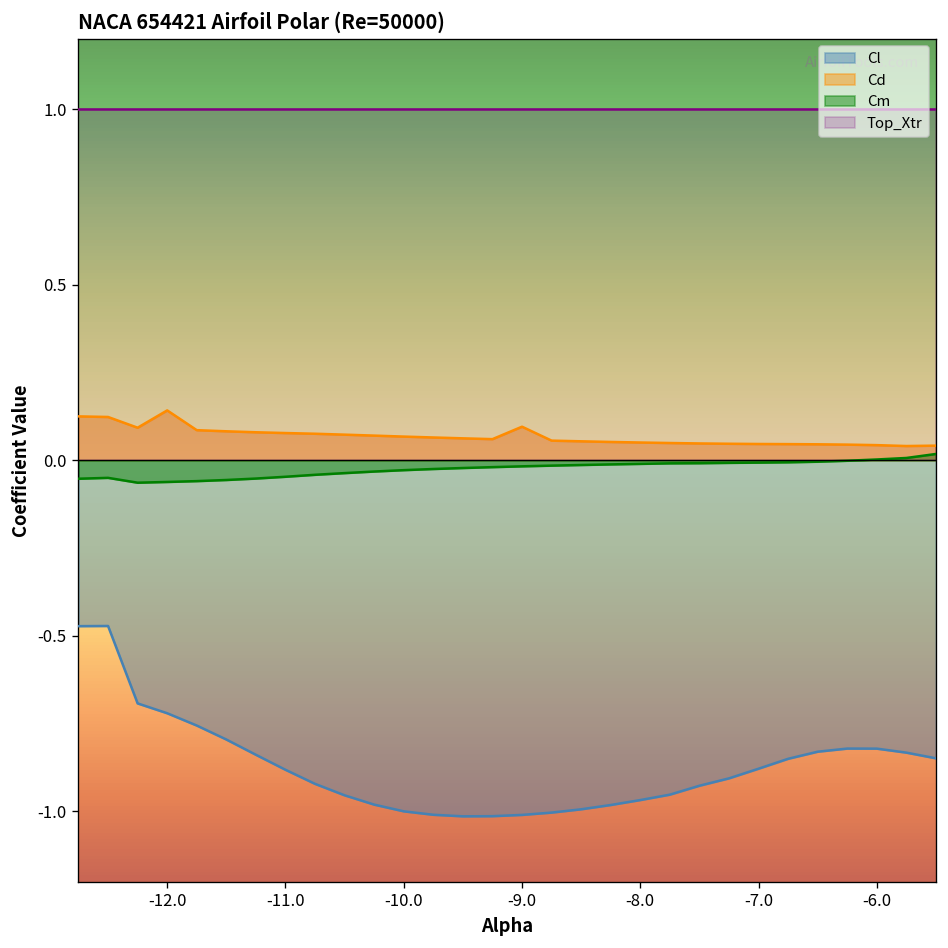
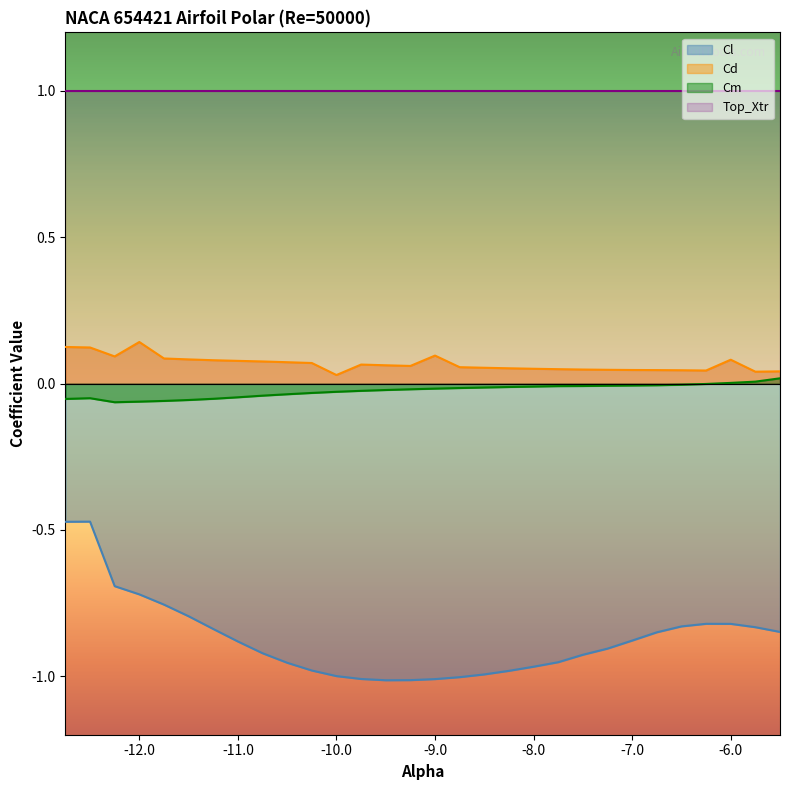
Cd, -10.0: 0.07 -> 0.03
Cd, -6.0: 0.04 -> 0.08
